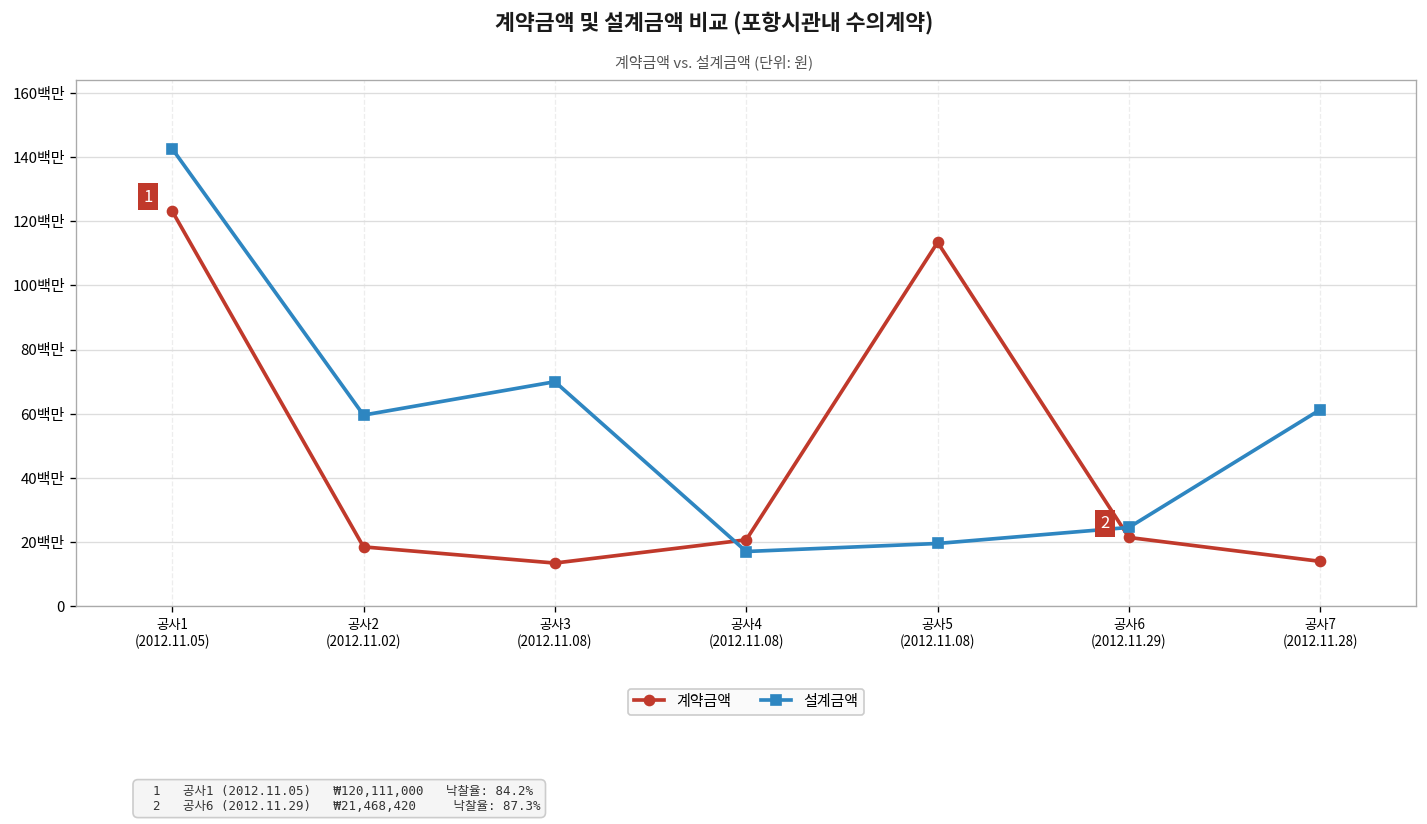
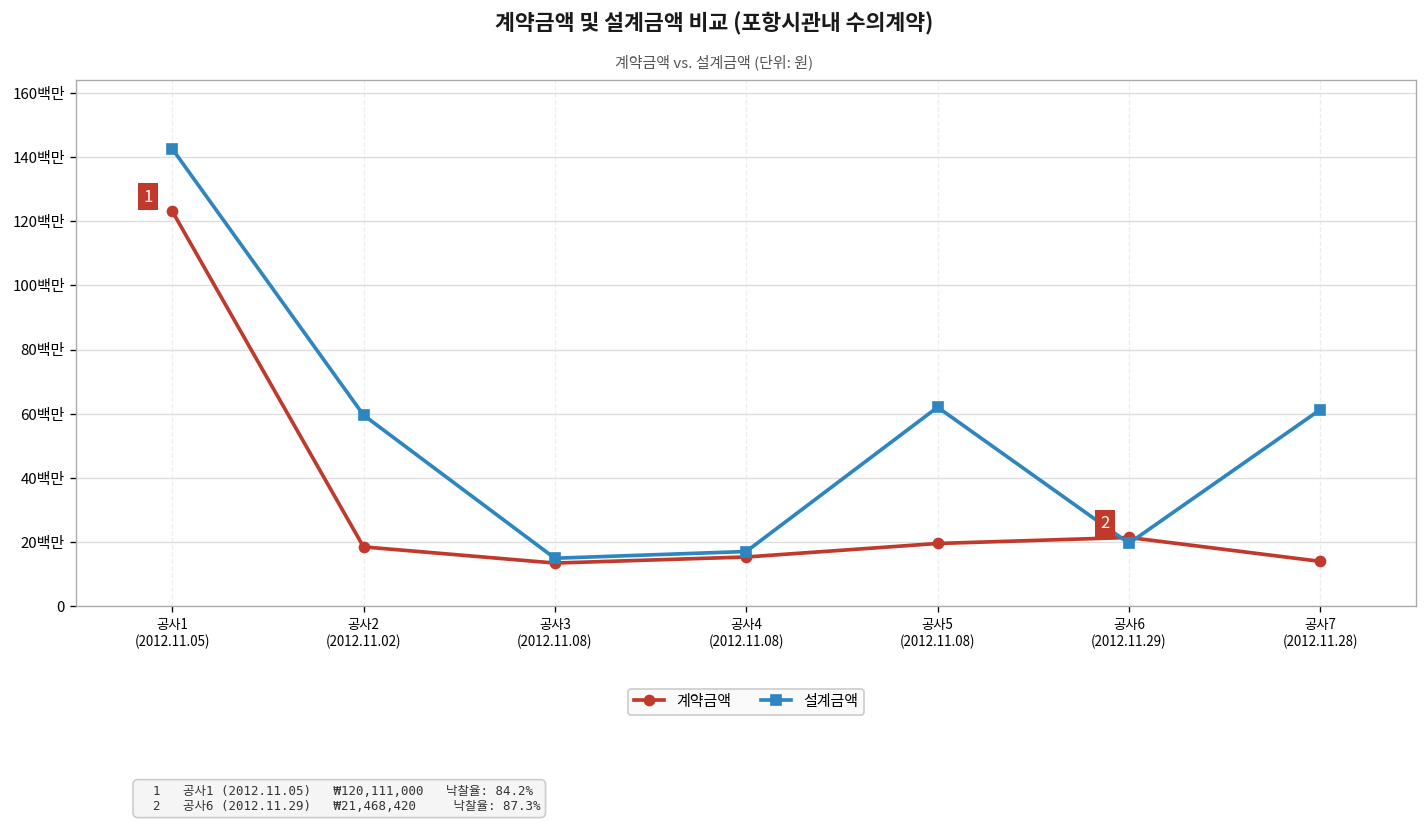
설계금액, 공사3 (2012.11.08): 70백만 -> 15백만
계약금액, 공사4 (2012.11.08): 21백만 -> 15백만
계약금액, 공사5 (2012.11.08): 113백만 -> 20백만
설계금액, 공사5 (2012.11.08): 20백만 -> 62백만
설계금액, 공사6 (2012.11.29): 25백만 -> 20백만
